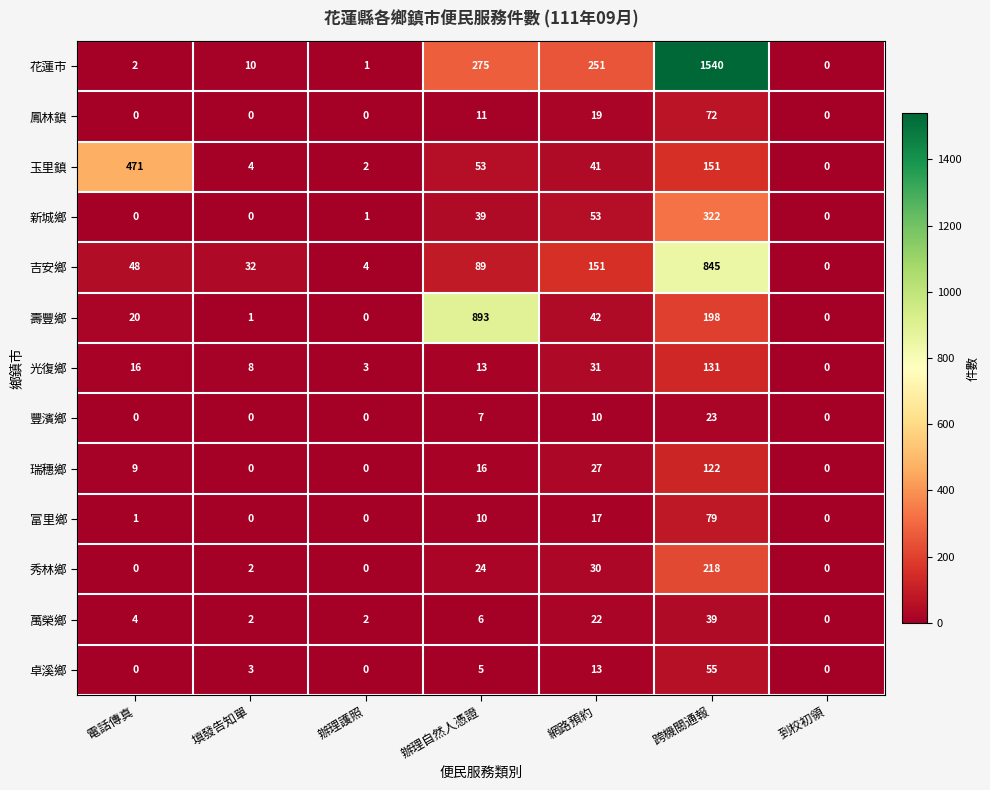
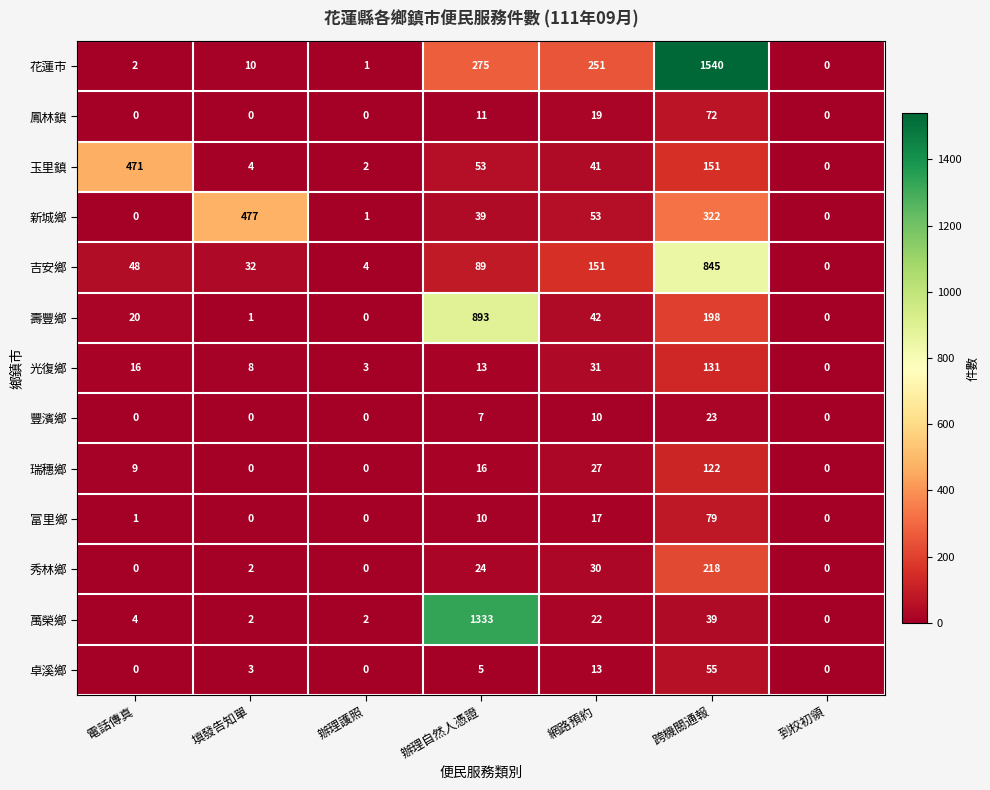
新城鄉, 填發告知單: 0 -> 477
萬榮鄉, 辦理自然人憑證: 6 -> 1333
